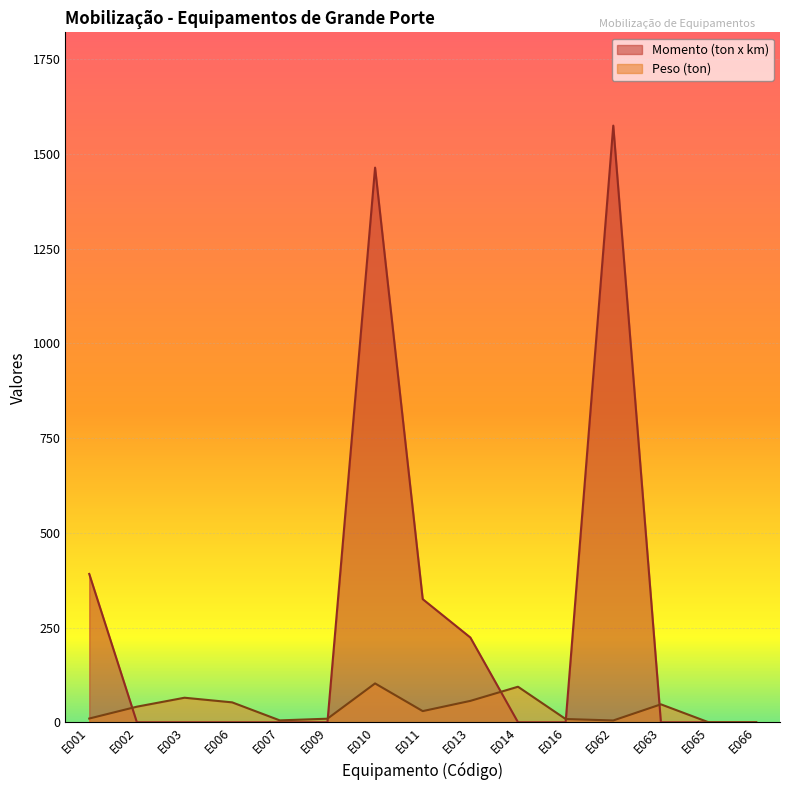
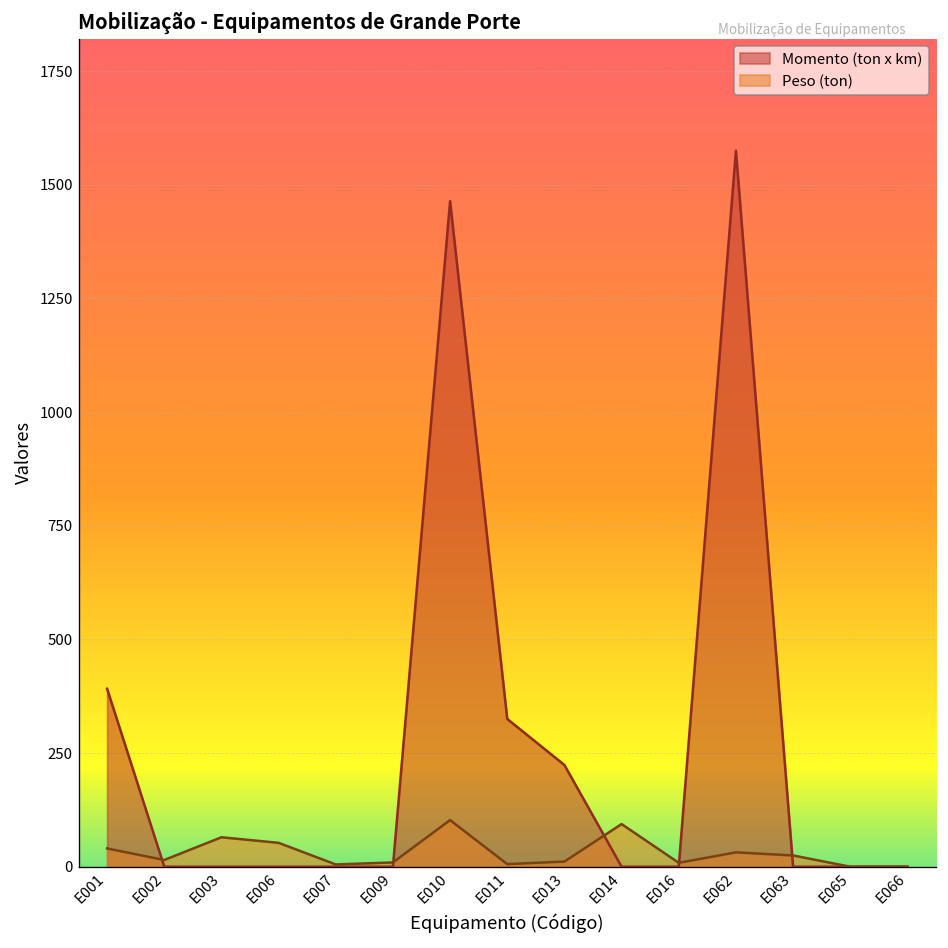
Peso (ton), E001: 10 -> 40
Peso (ton), E002: 40 -> 10
Peso (ton), E011: 30 -> 10
Peso (ton), E013: 60 -> 10
Peso (ton), E062: 0 -> 30
Peso (ton), E063: 50 -> 20
